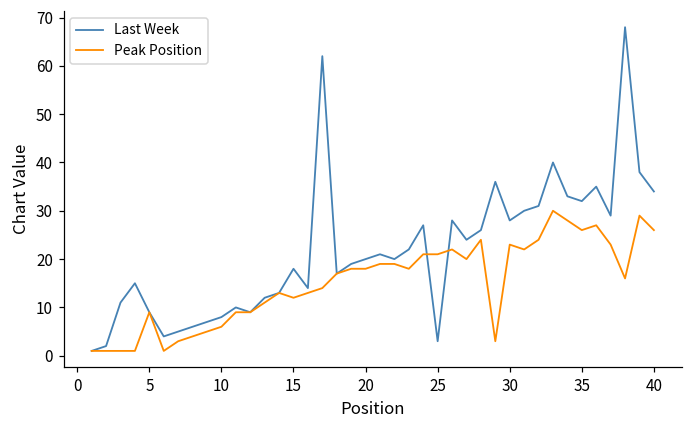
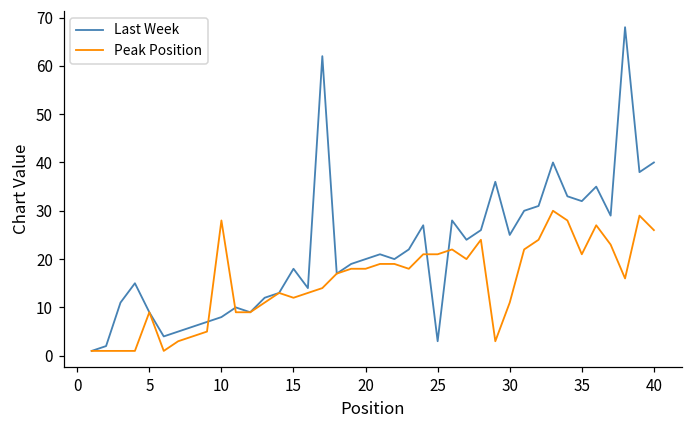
Peak Position, 10: 6 -> 28
Last Week, 30: 28 -> 25
Peak Position, 30: 23 -> 11
Peak Position, 35: 26 -> 21
Last Week, 40: 34 -> 40
